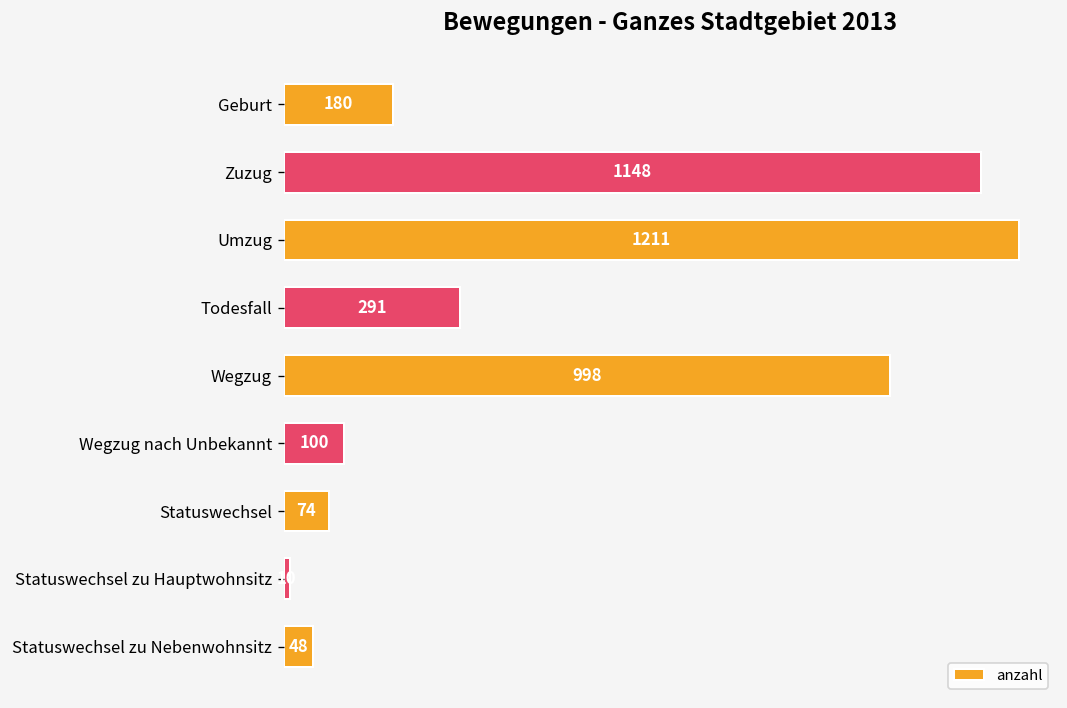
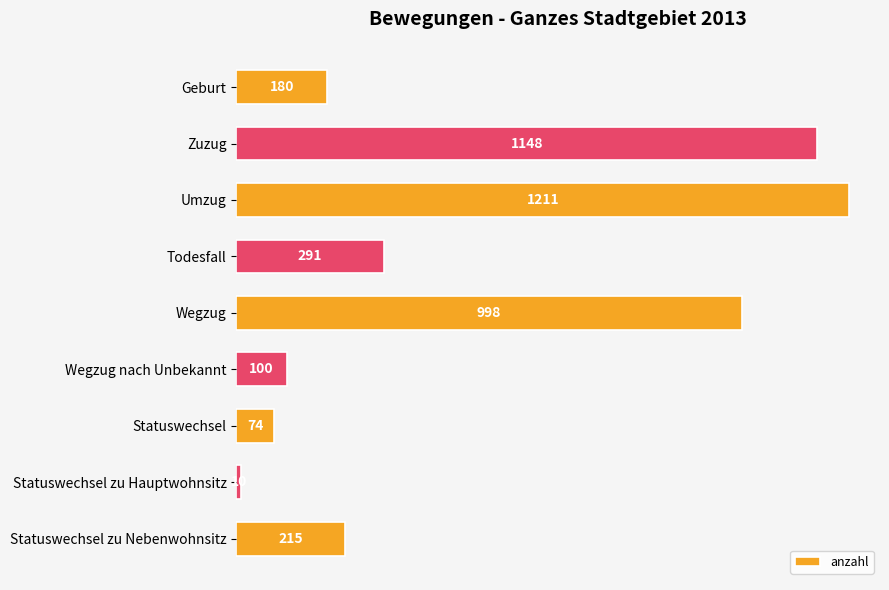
Statuswechsel zu Nebenwohnsitz: 48 -> 215
